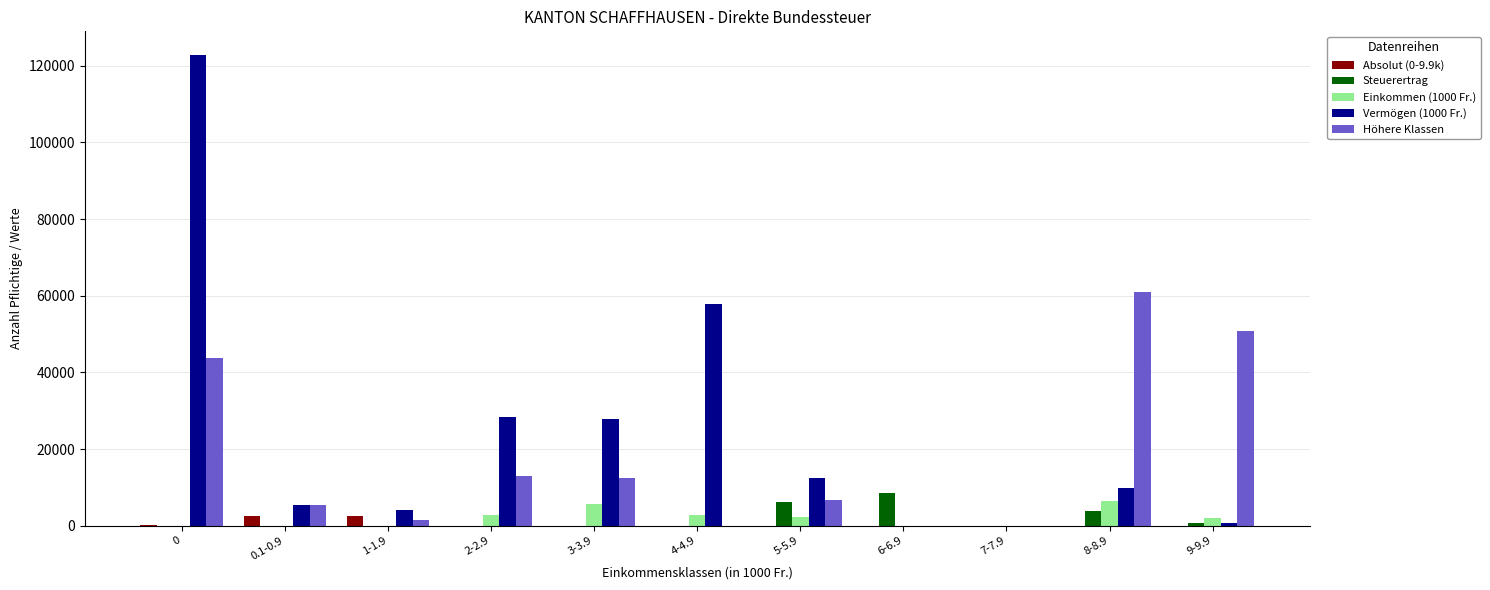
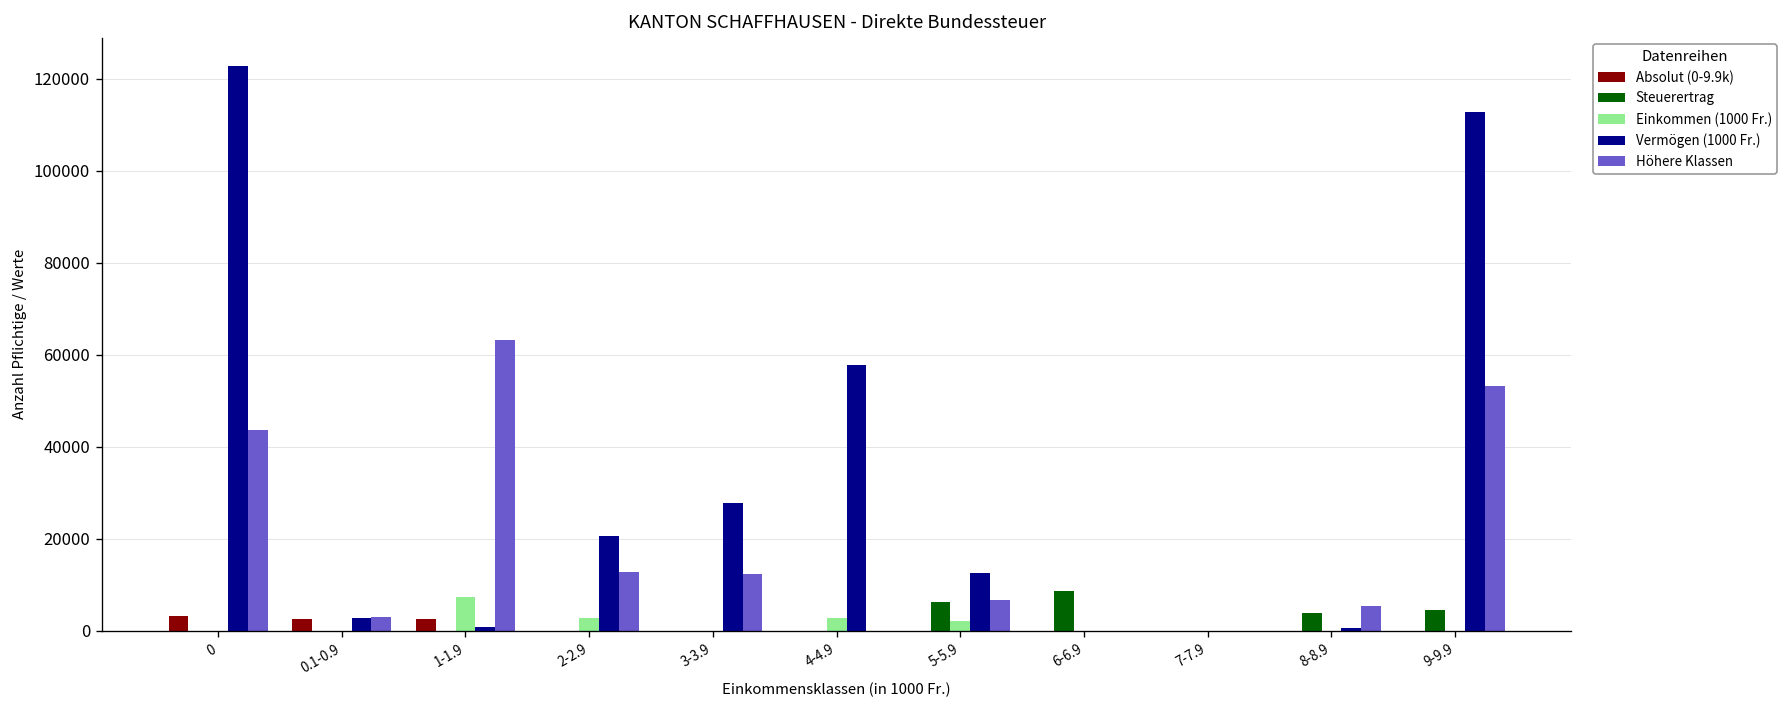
Absolut (0-9.9k), 0: 0 -> 3000
Vermögen (1000 Fr.), 0.1-0.9: 5000 -> 3000
Höhere Klassen, 0.1-0.9: 5000 -> 3000
Einkommen (1000 Fr.), 1-1.9: 0 -> 7000
Vermögen (1000 Fr.), 1-1.9: 4000 -> 1000
Höhere Klassen, 1-1.9: 2000 -> 63000
Vermögen (1000 Fr.), 2-2.9: 28000 -> 21000
Einkommen (1000 Fr.), 3-3.9: 6000 -> 0
Einkommen (1000 Fr.), 8-8.9: 6000 -> 0
Vermögen (1000 Fr.), 8-8.9: 10000 -> 1000
Höhere Klassen, 8-8.9: 61000 -> 6000
Steuerertrag, 9-9.9: 1000 -> 5000
Einkommen (1000 Fr.), 9-9.9: 2000 -> 0
Vermögen (1000 Fr.), 9-9.9: 1000 -> 113000
Höhere Klassen, 9-9.9: 51000 -> 53000
